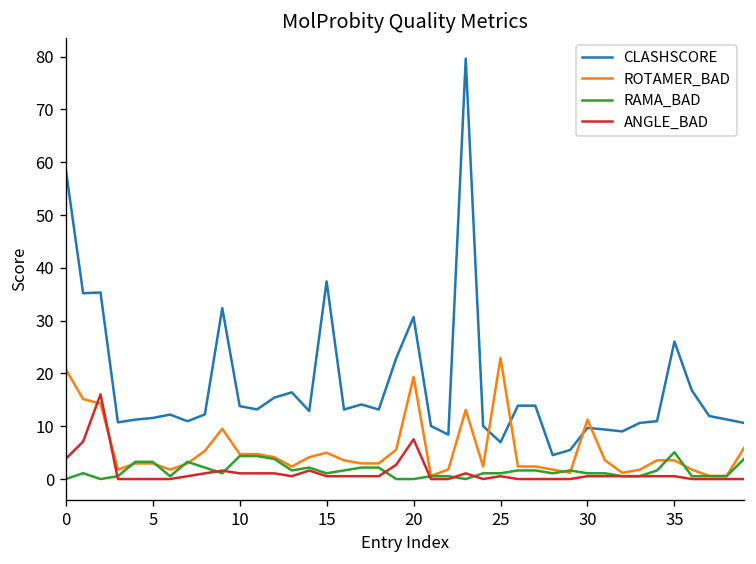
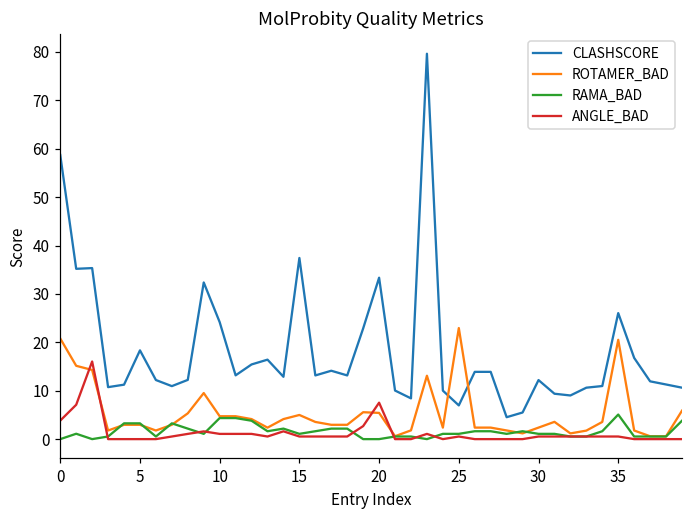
CLASHSCORE, 5: 12 -> 18
CLASHSCORE, 10: 14 -> 24
CLASHSCORE, 20: 31 -> 33
ROTAMER_BAD, 20: 19 -> 5
CLASHSCORE, 30: 10 -> 12
ROTAMER_BAD, 30: 11 -> 2
ROTAMER_BAD, 35: 4 -> 21
